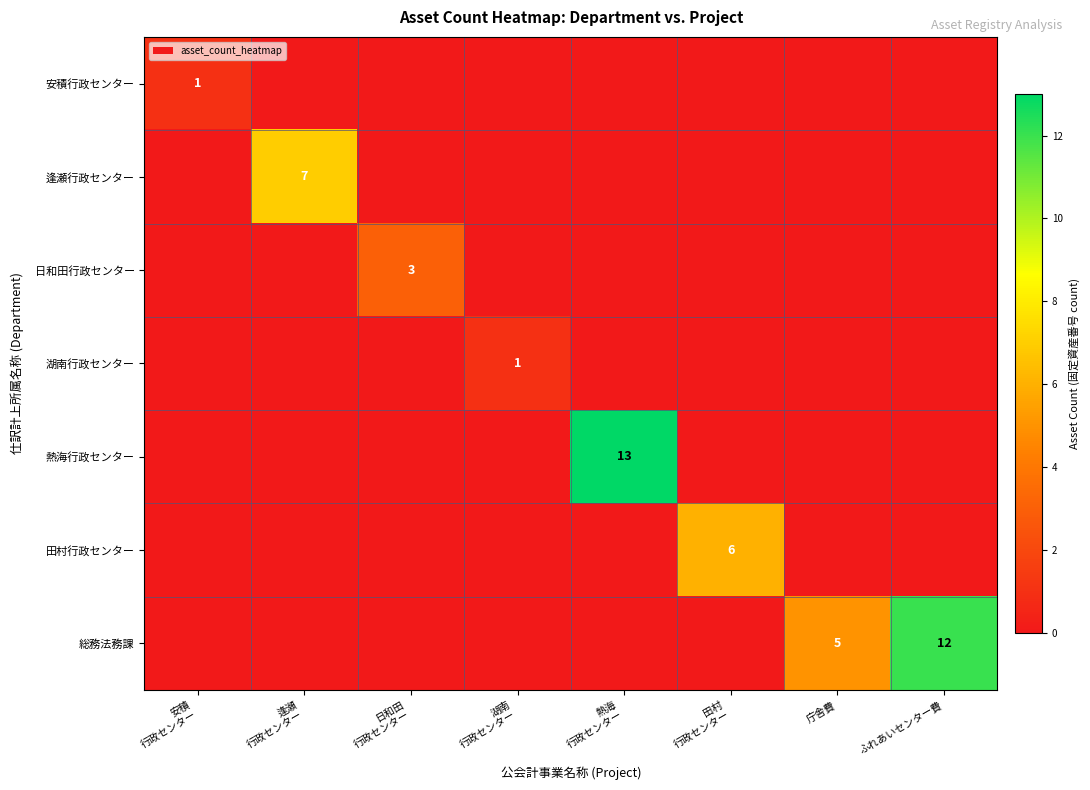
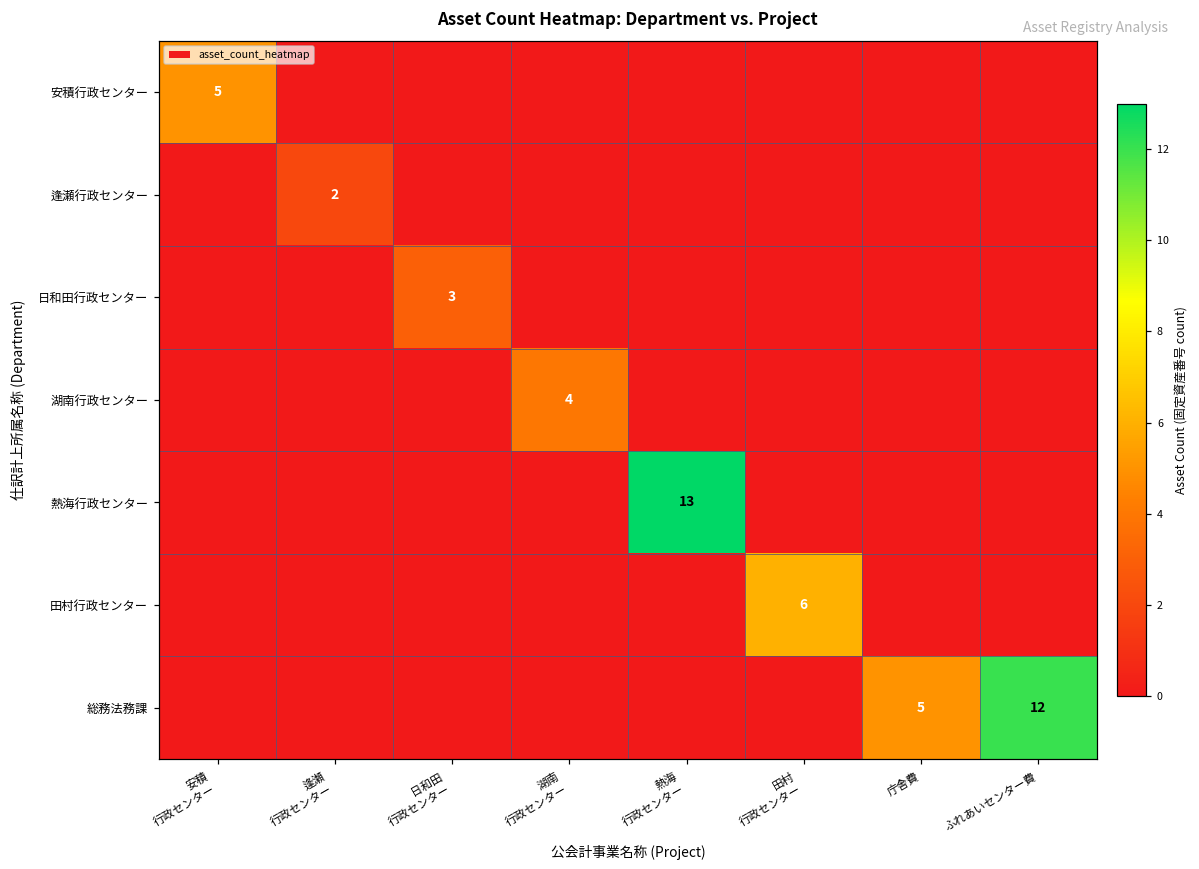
安積行政センター, 安積 行政センター: 1 -> 5
逢瀬行政センター, 逢瀬 行政センター: 7 -> 2
湖南行政センター, 湖南 行政センター: 1 -> 4
